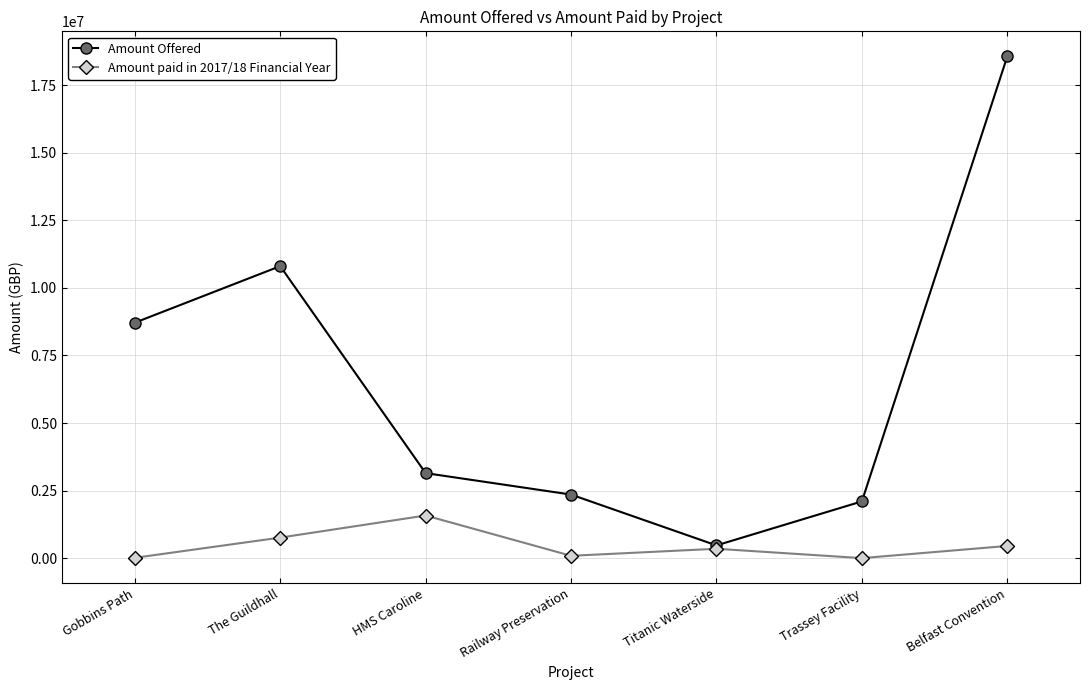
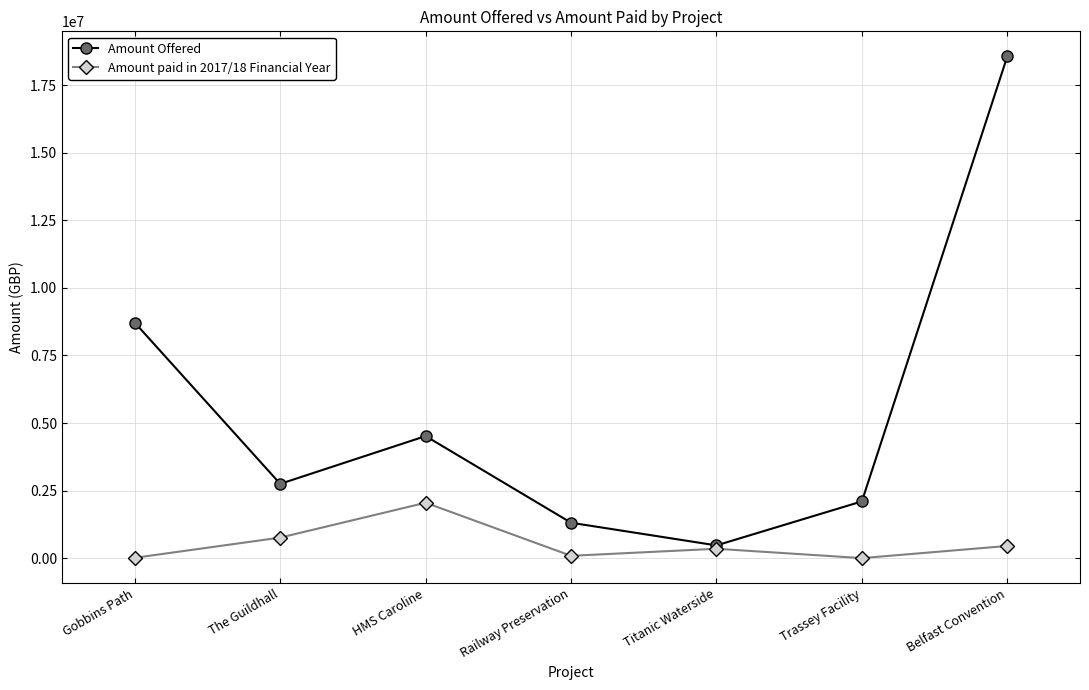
Amount Offered, The Guildhall: 10800000 -> 2800000
Amount Offered, HMS Caroline: 3100000 -> 4500000
Amount paid in 2017/18 Financial Year, HMS Caroline: 1600000 -> 2100000
Amount Offered, Railway Preservation: 2400000 -> 1300000
